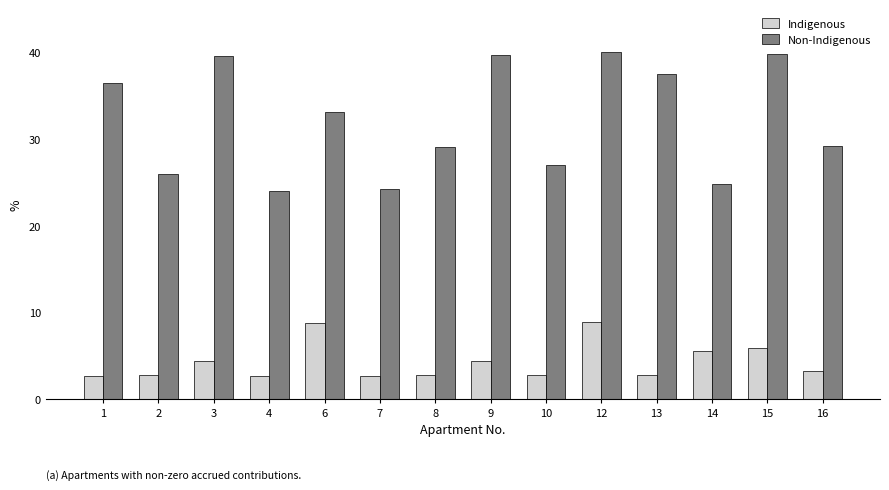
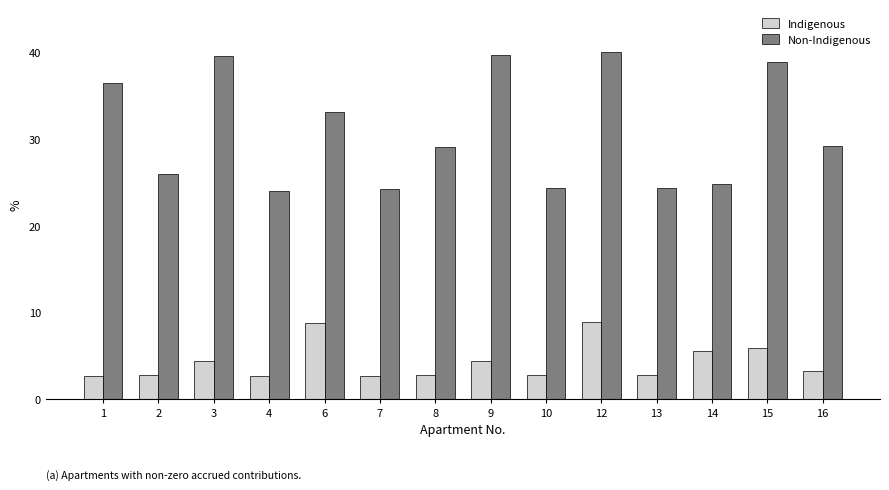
Non-Indigenous, 10: 27 -> 24
Non-Indigenous, 13: 38 -> 24
Non-Indigenous, 15: 40 -> 39
